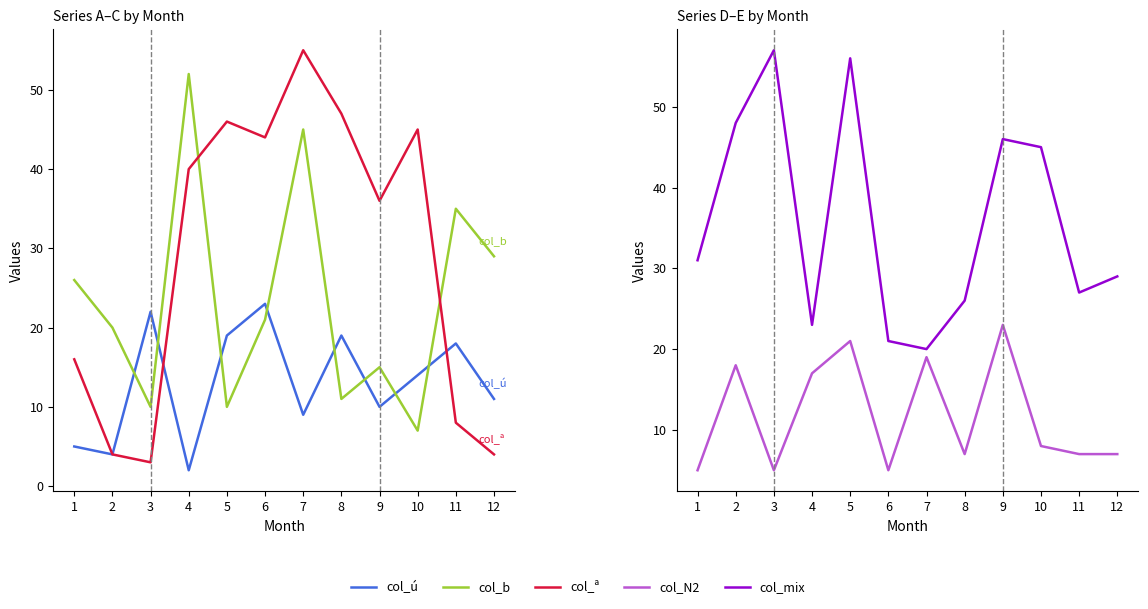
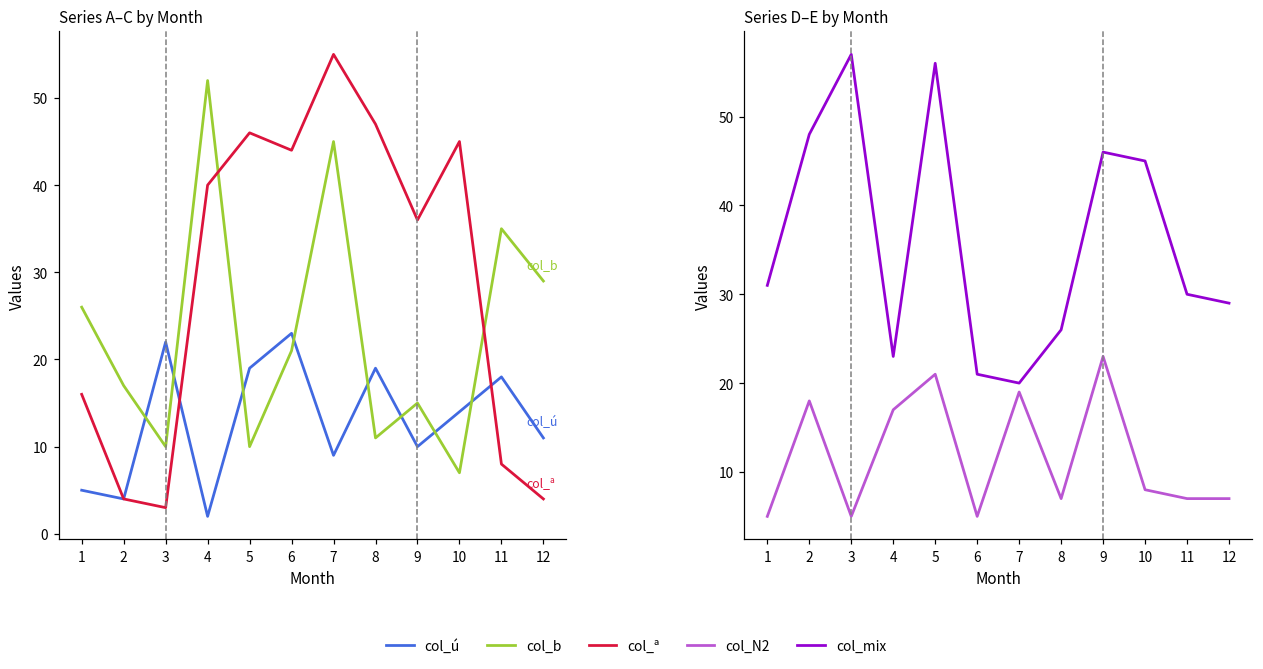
Series A–C by Month, col_b, 2: 20 -> 17
Series D–E by Month, col_mix, 11: 27 -> 30
